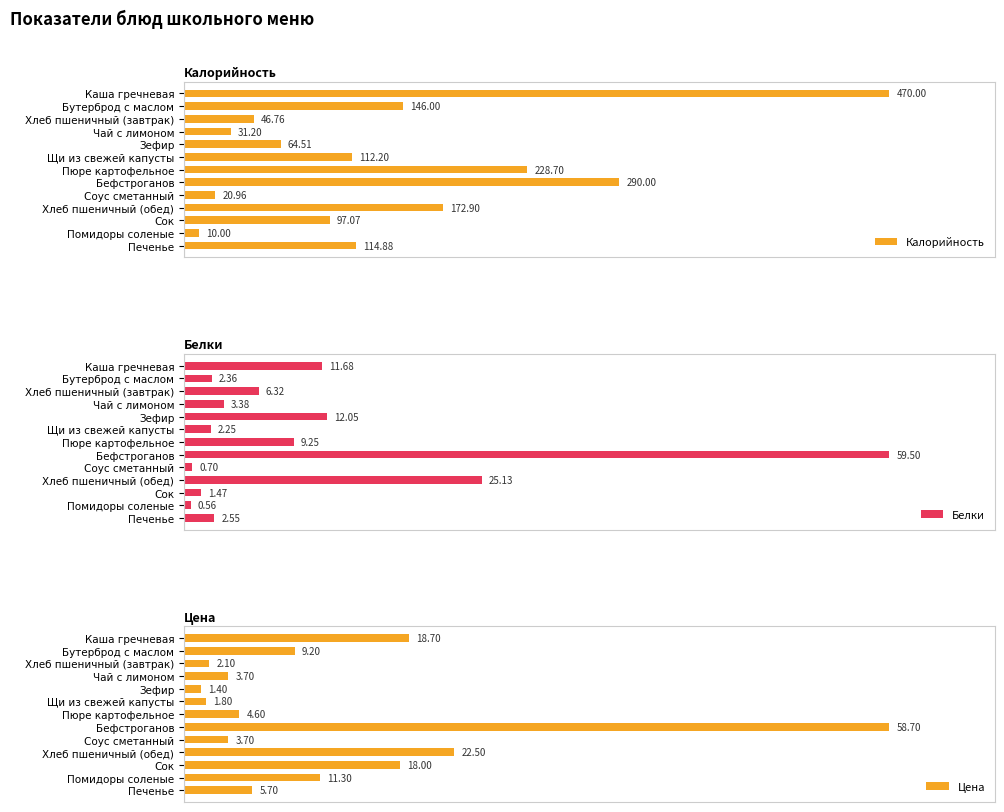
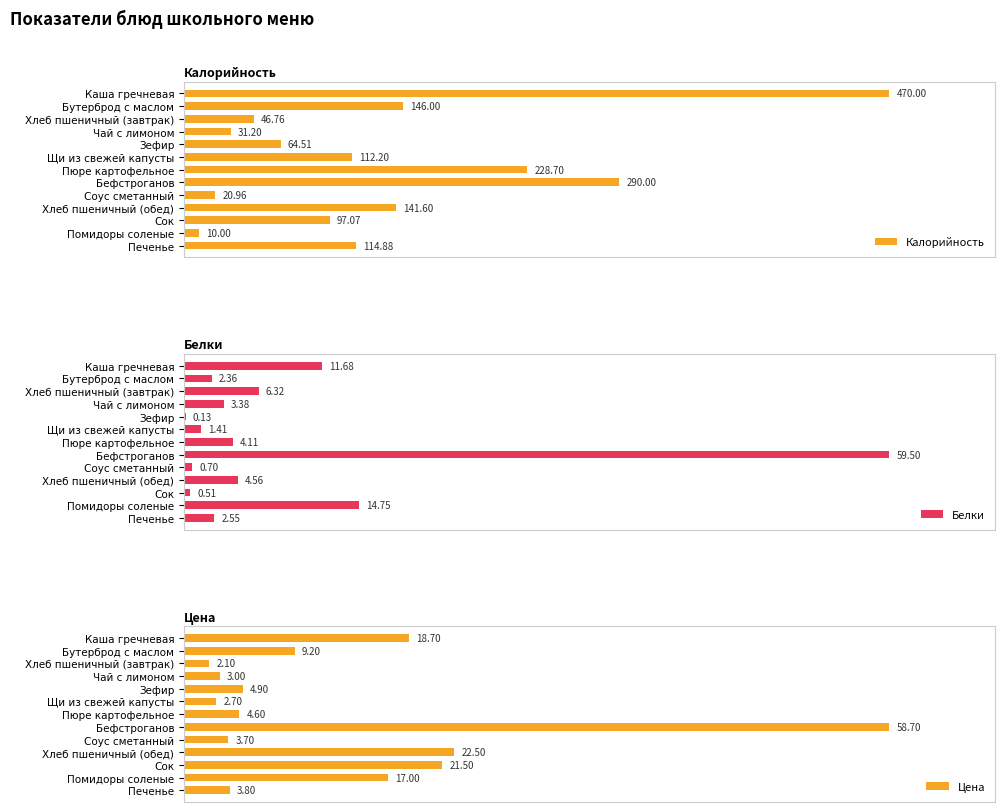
Калорийность, Хлеб пшеничный (обед): 172.90 -> 141.60
Белки, Зефир: 12.05 -> 0.13
Белки, Щи из свежей капусты: 2.25 -> 1.41
Белки, Пюре картофельное: 9.25 -> 4.11
Белки, Хлеб пшеничный (обед): 25.13 -> 4.56
Белки, Сок: 1.47 -> 0.51
Белки, Помидоры соленые: 0.56 -> 14.75
Цена, Чай с лимоном: 3.70 -> 3.00
Цена, Зефир: 1.40 -> 4.90
Цена, Щи из свежей капусты: 1.80 -> 2.70
Цена, Сок: 18.00 -> 21.50
Цена, Помидоры соленые: 11.30 -> 17.00
Цена, Печенье: 5.70 -> 3.80
